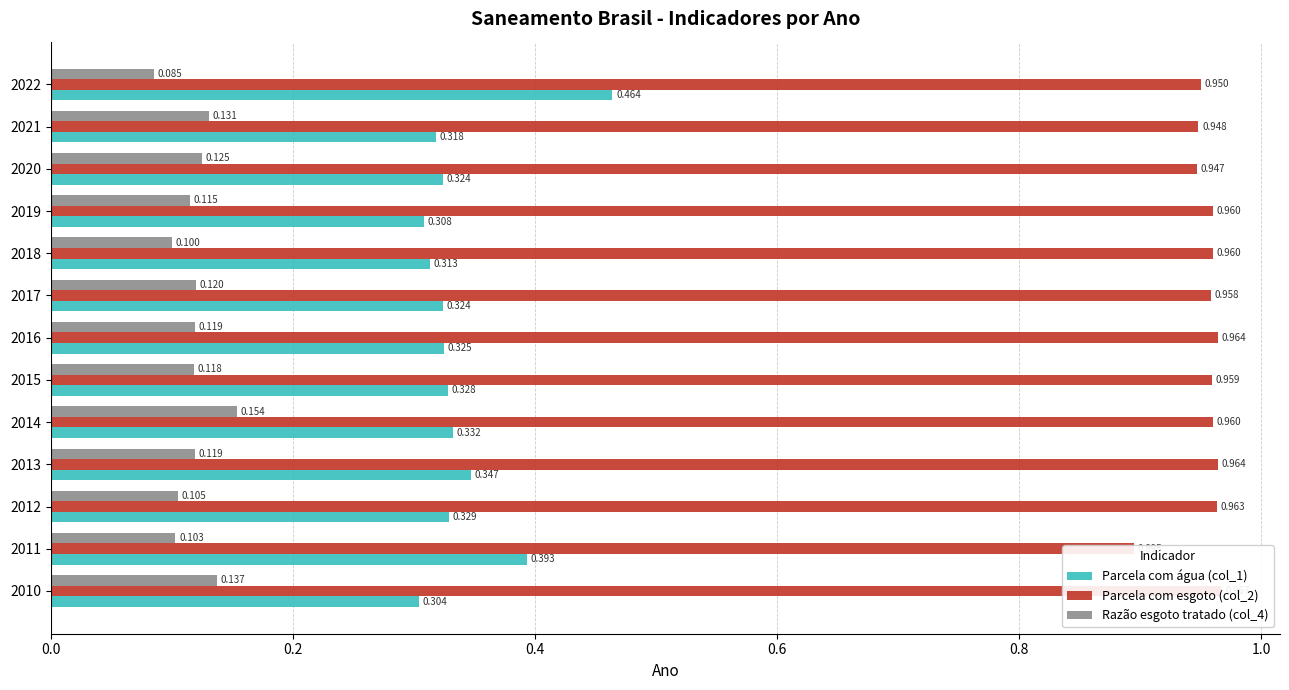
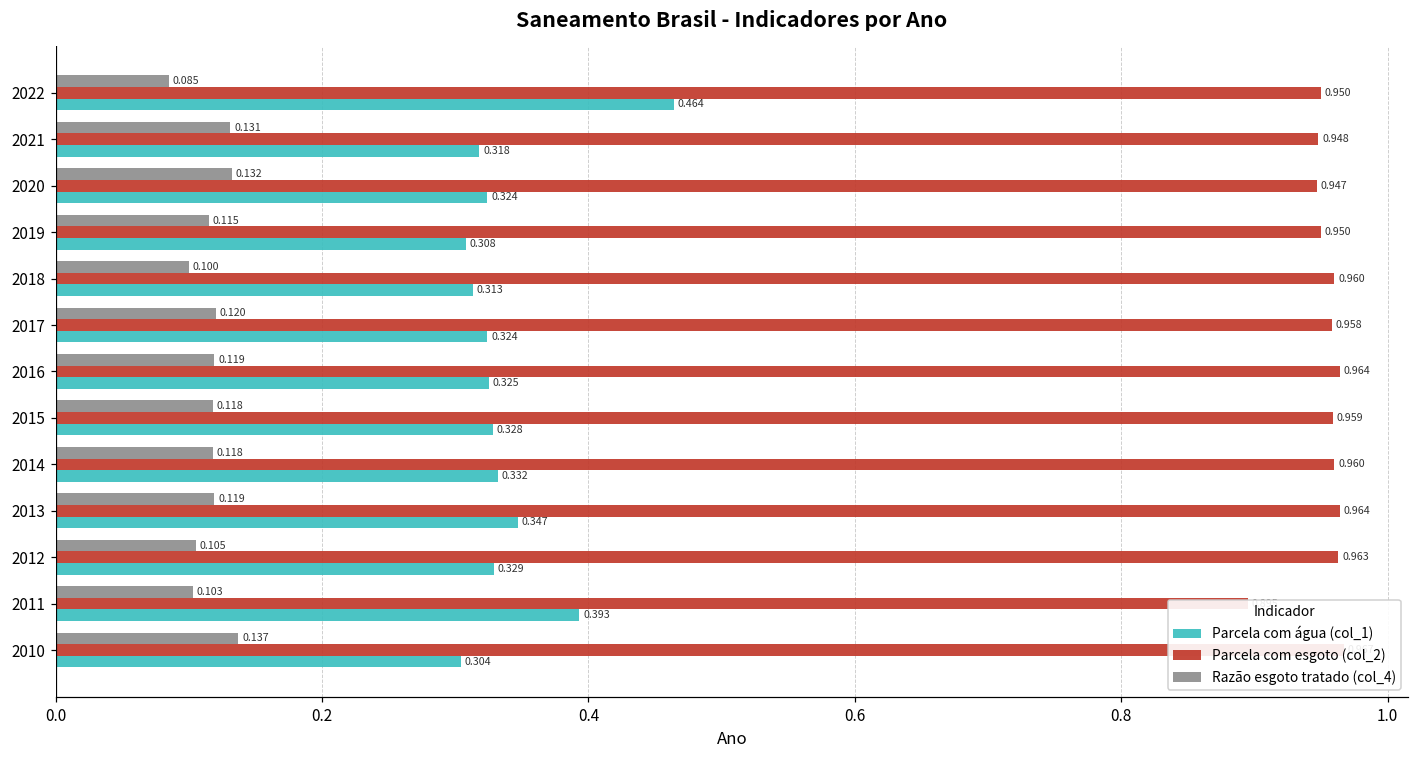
Razão esgoto tratado (col_4), 2020: 0.125 -> 0.132
Parcela com esgoto (col_2), 2019: 0.960 -> 0.950
Razão esgoto tratado (col_4), 2014: 0.154 -> 0.118
